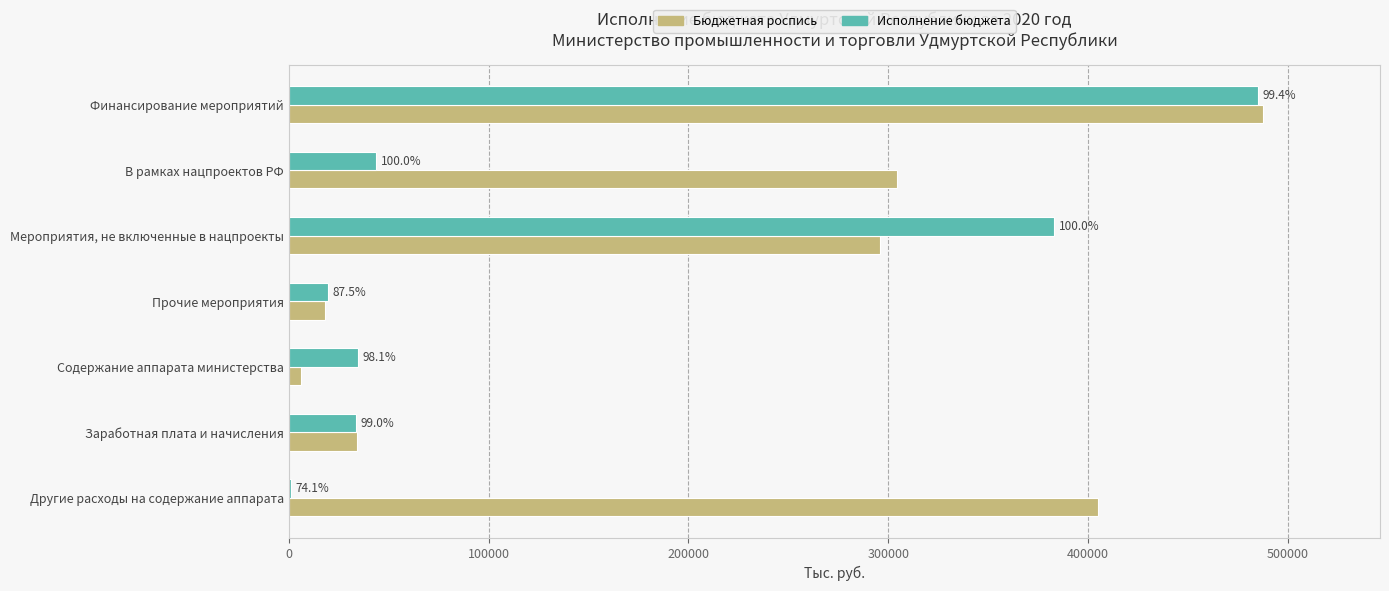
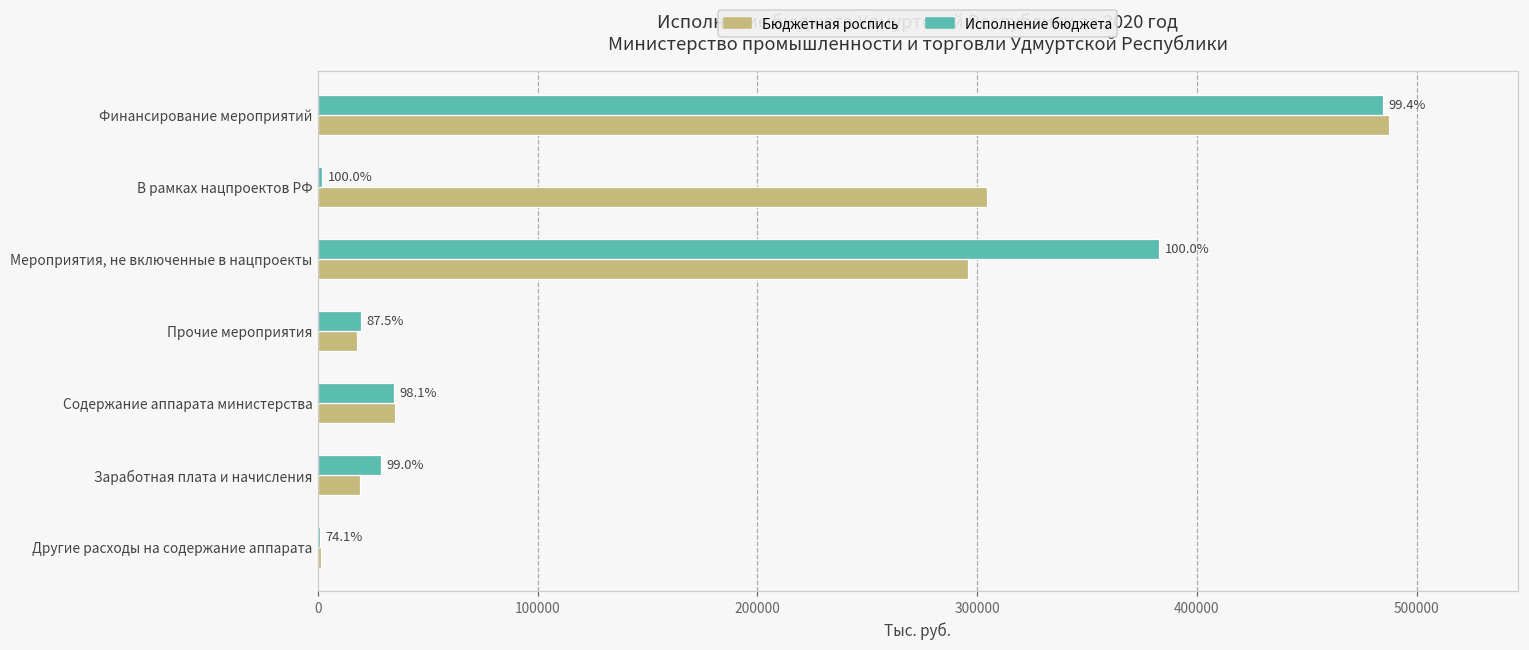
Исполнение бюджета, В рамках нацпроектов РФ: 43000 -> 2000
Бюджетная роспись, Содержание аппарата министерства: 6000 -> 35000
Исполнение бюджета, Заработная плата и начисления: 34000 -> 29000
Бюджетная роспись, Заработная плата и начисления: 34000 -> 19000
Бюджетная роспись, Другие расходы на содержание аппарата: 405000 -> 1000
